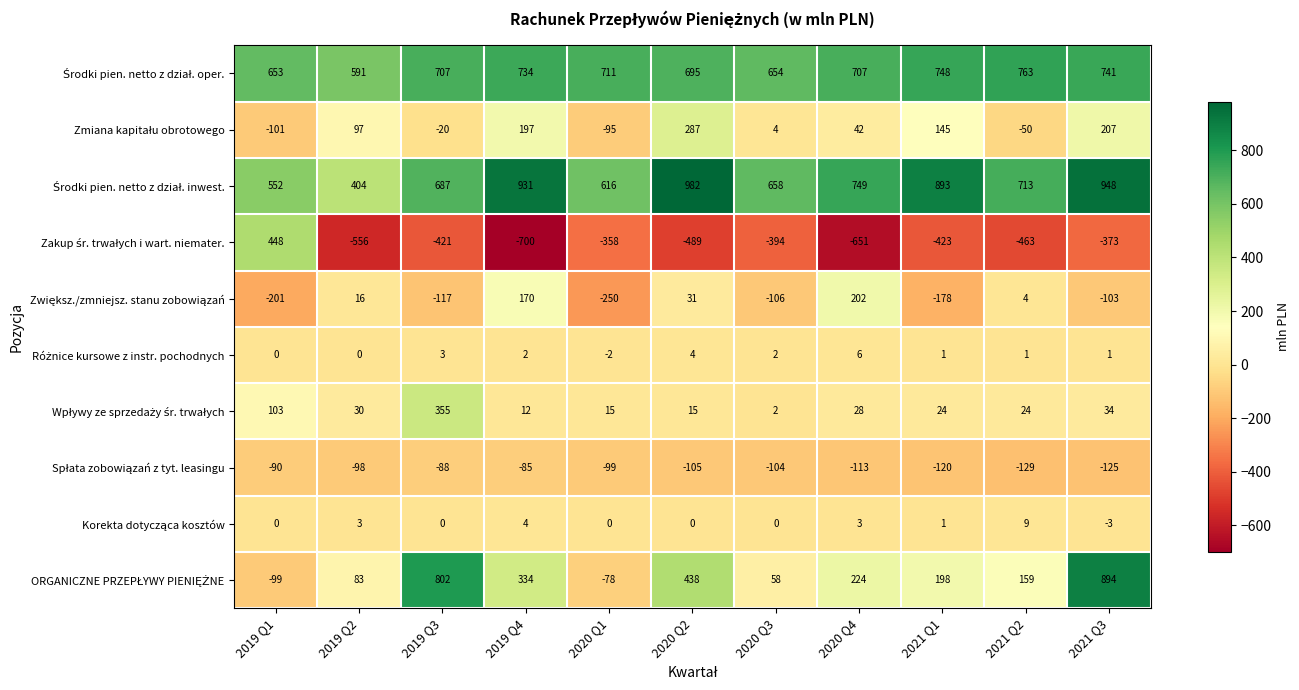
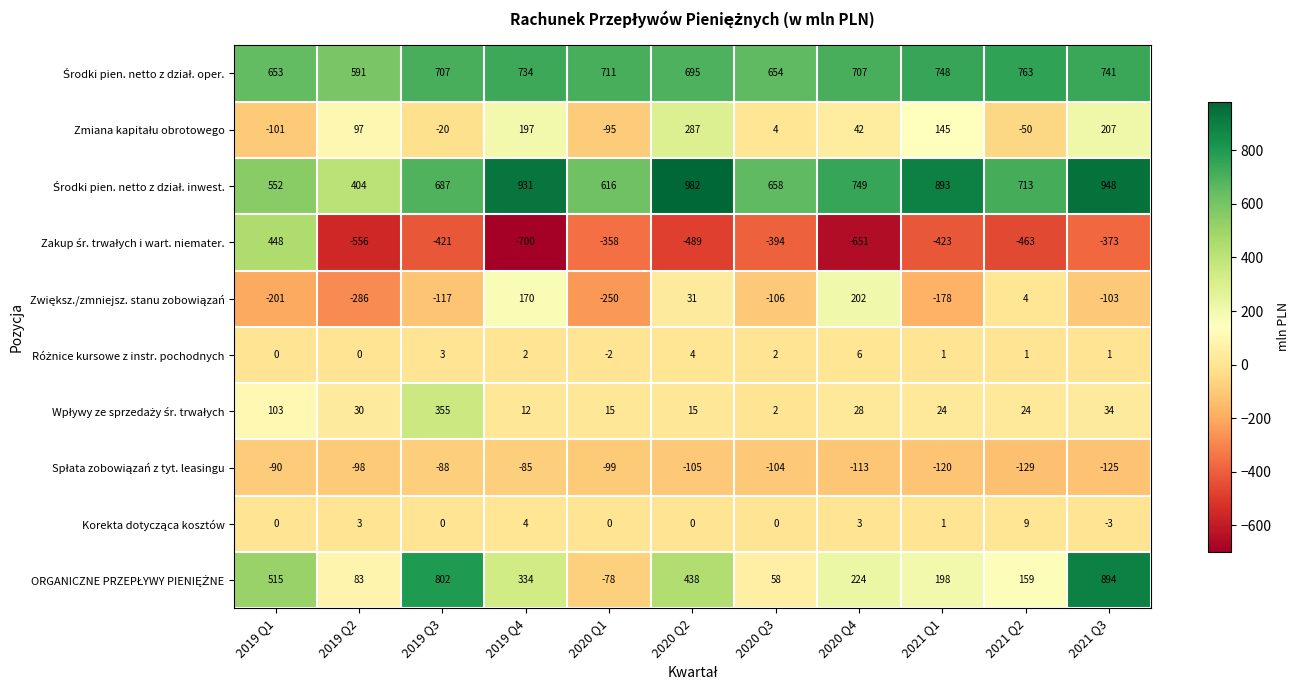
Zwiększ./zmniejsz. stanu zobowiązań, 2019 Q2: 16 -> -286
ORGANICZNE PRZEPŁYWY PIENIĘŻNE, 2019 Q1: -99 -> 515
